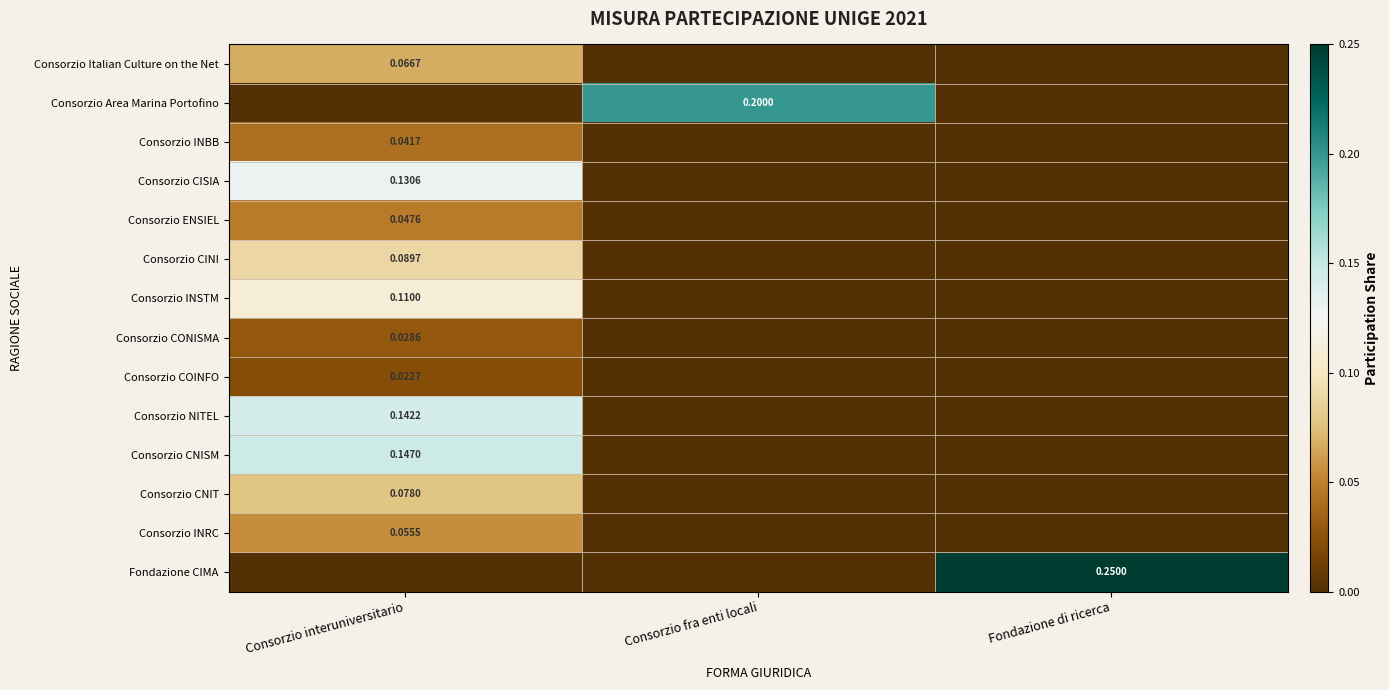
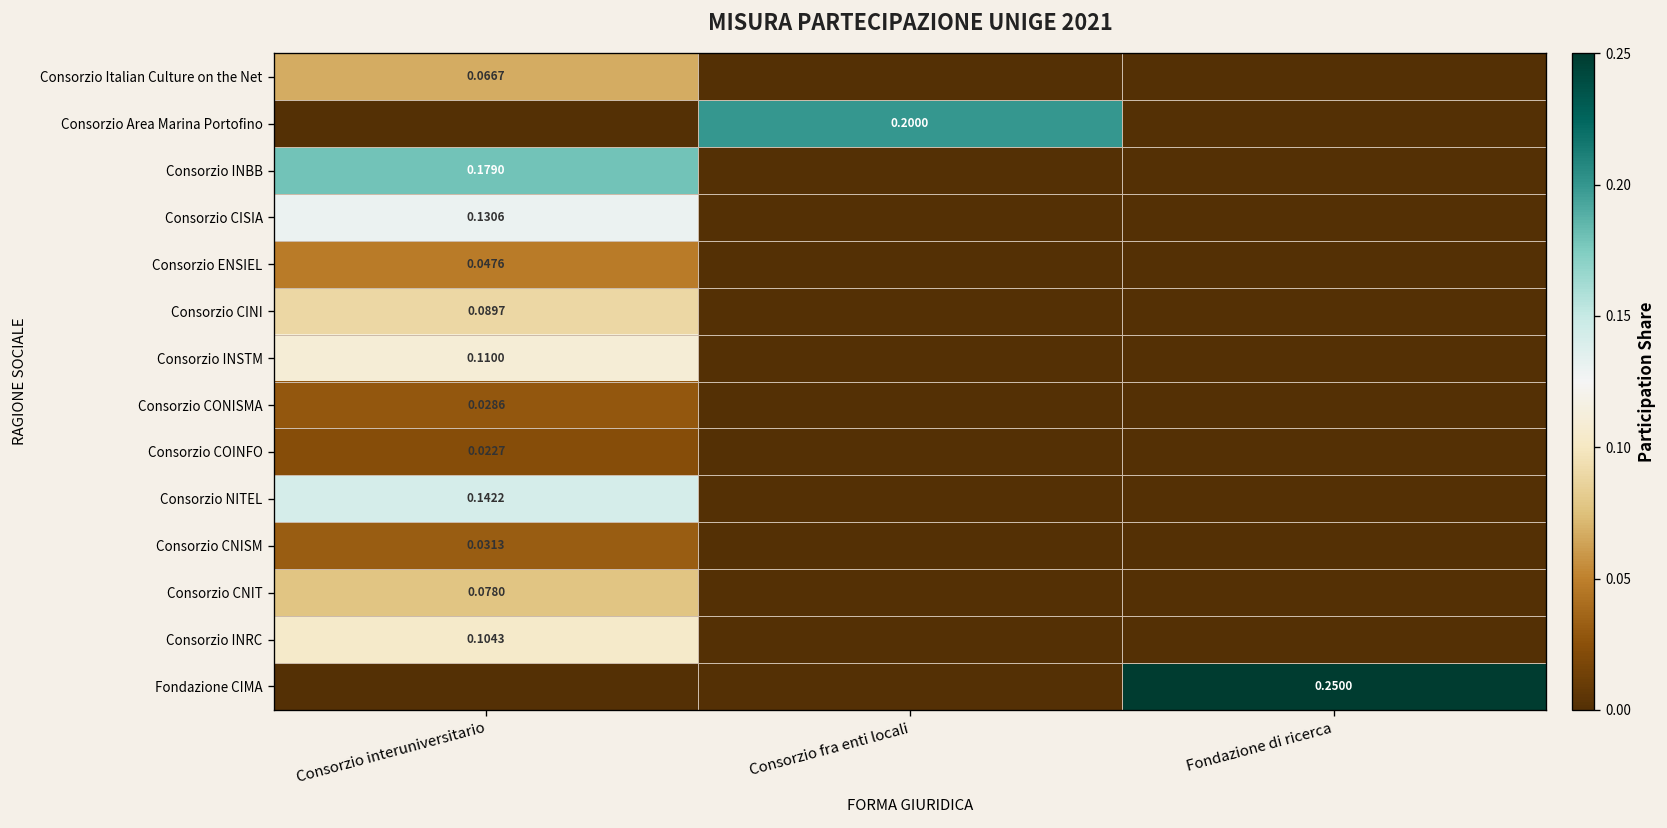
Consorzio INBB, Consorzio interuniversitario: 0.0417 -> 0.1790
Consorzio CNISM, Consorzio interuniversitario: 0.1470 -> 0.0313
Consorzio INRC, Consorzio interuniversitario: 0.0555 -> 0.1043
